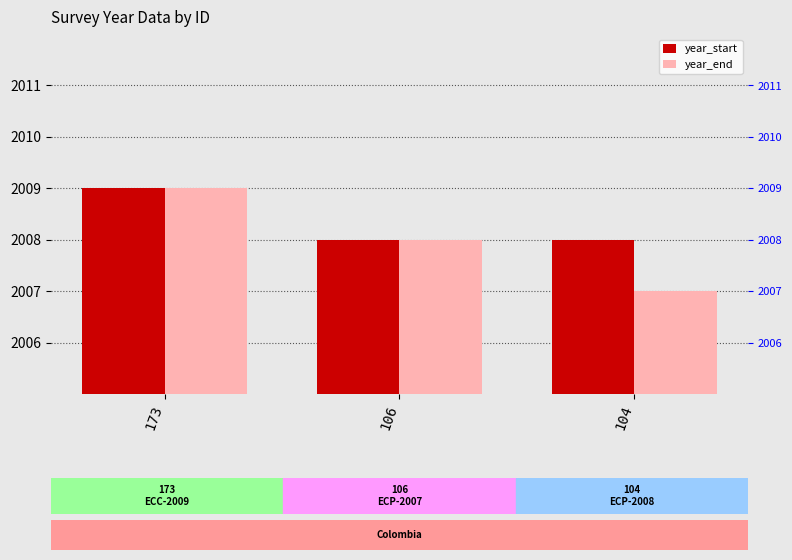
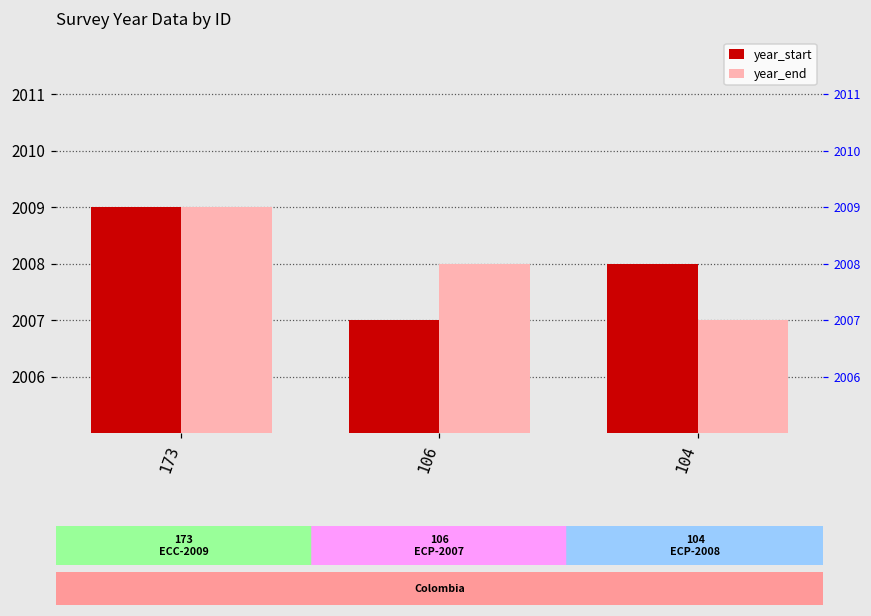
year_start, 106: 2008 -> 2007
